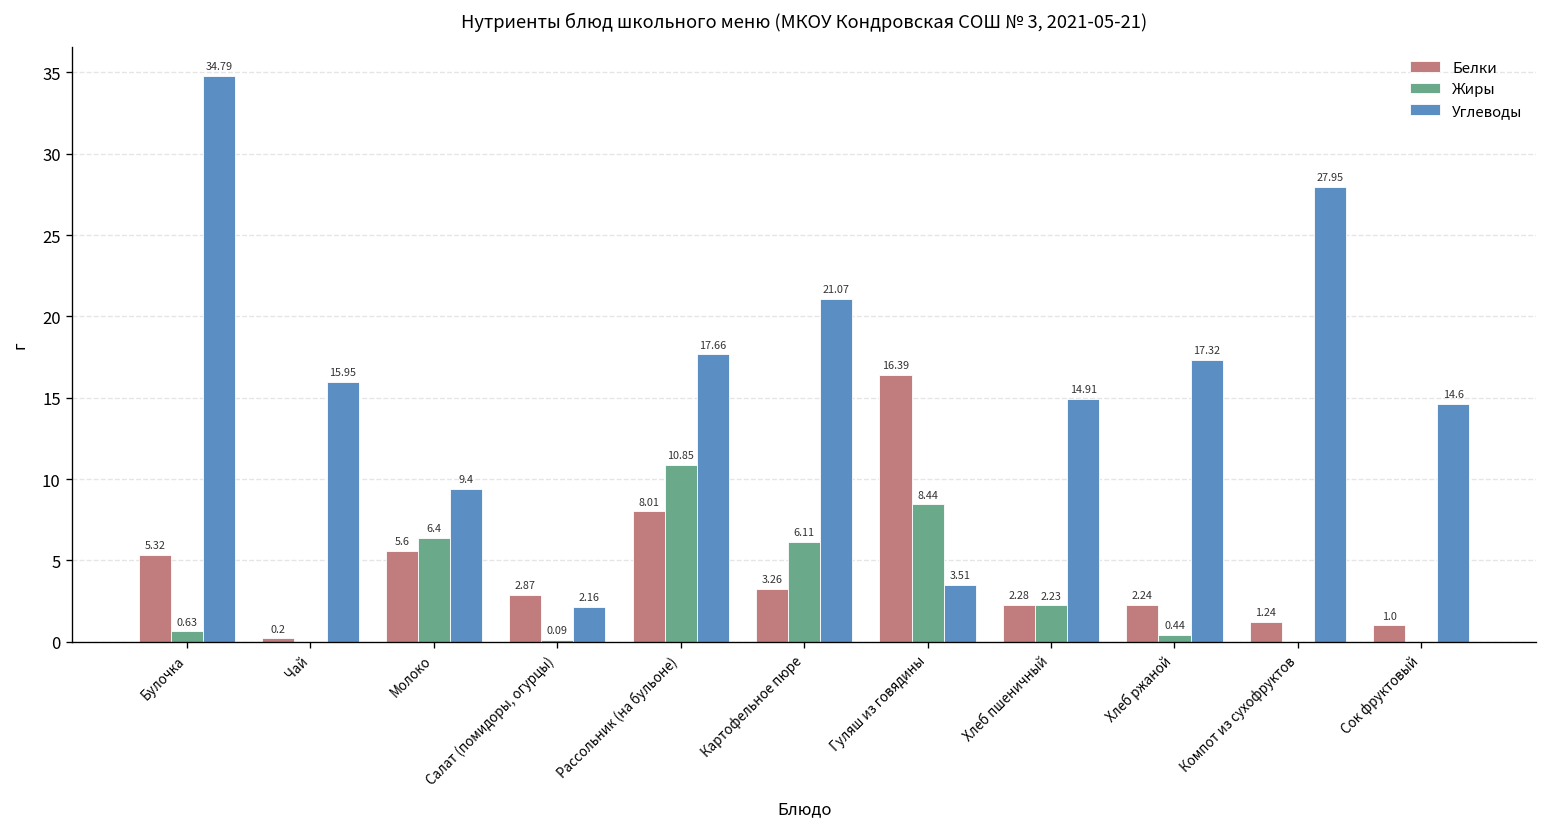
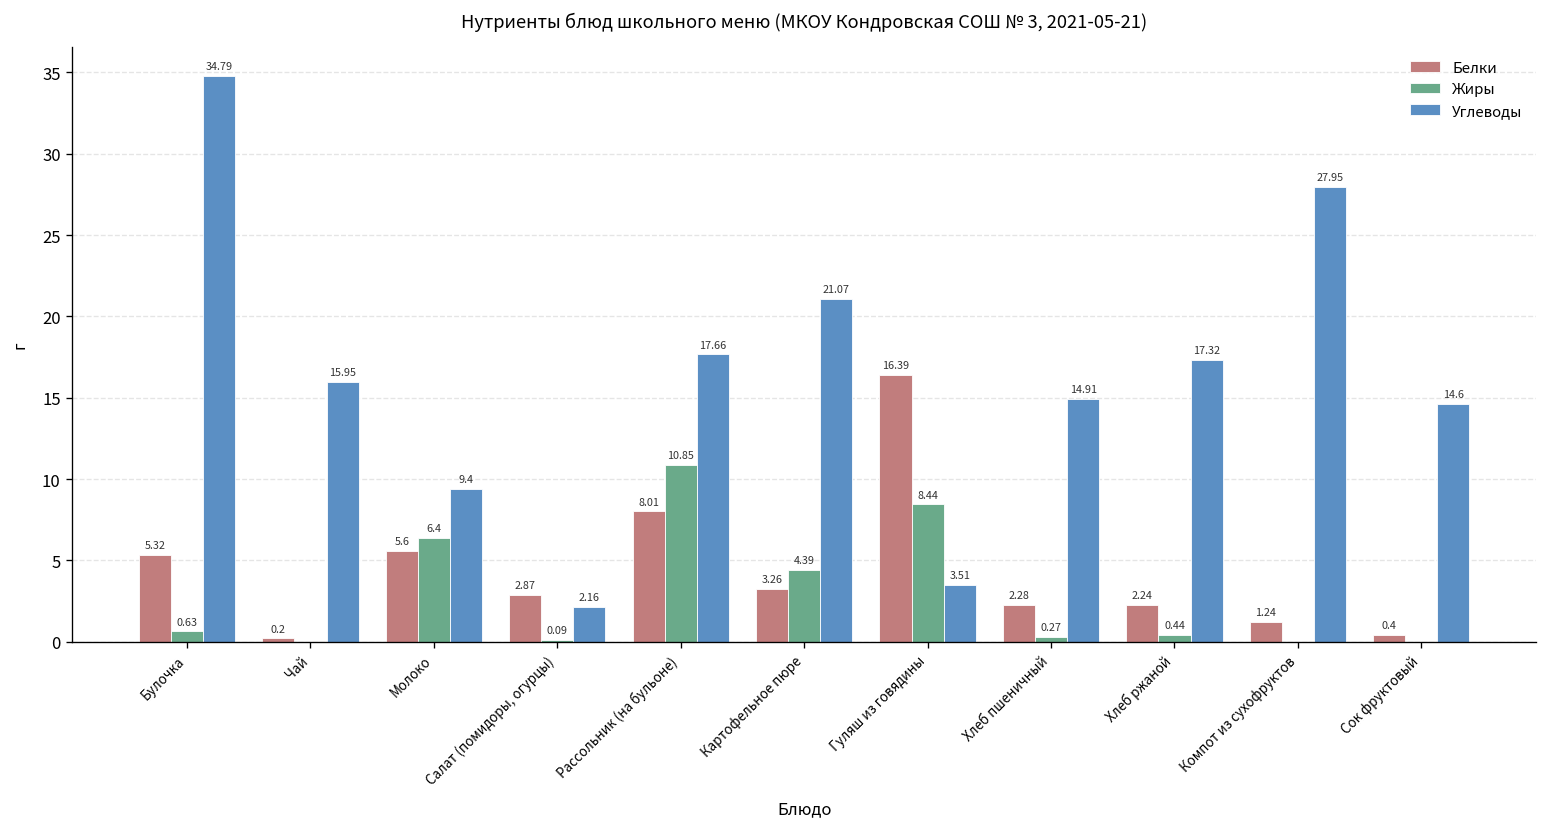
Жиры, Картофельное пюре: 6.11 -> 4.39
Жиры, Хлеб пшеничный: 2.23 -> 0.27
Белки, Сок фруктовый: 1.0 -> 0.4
